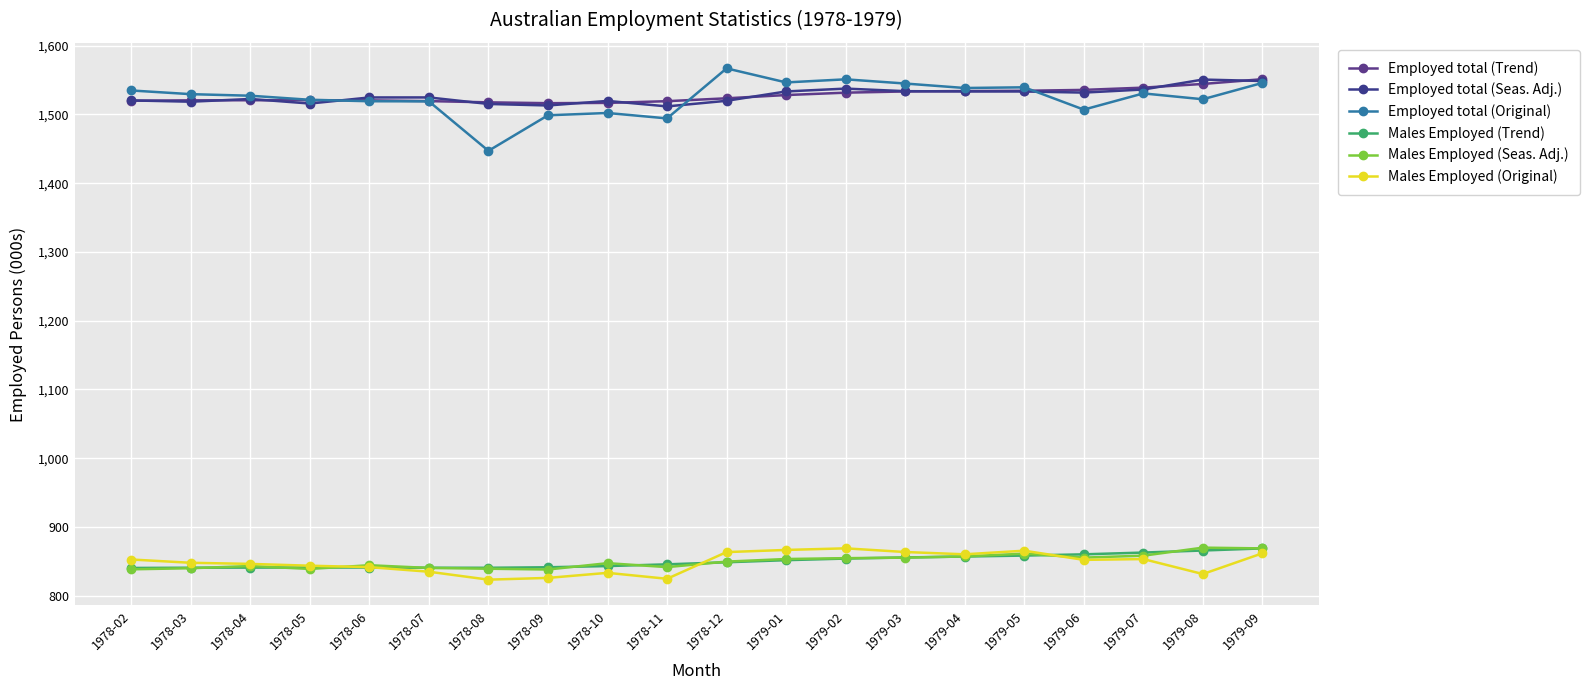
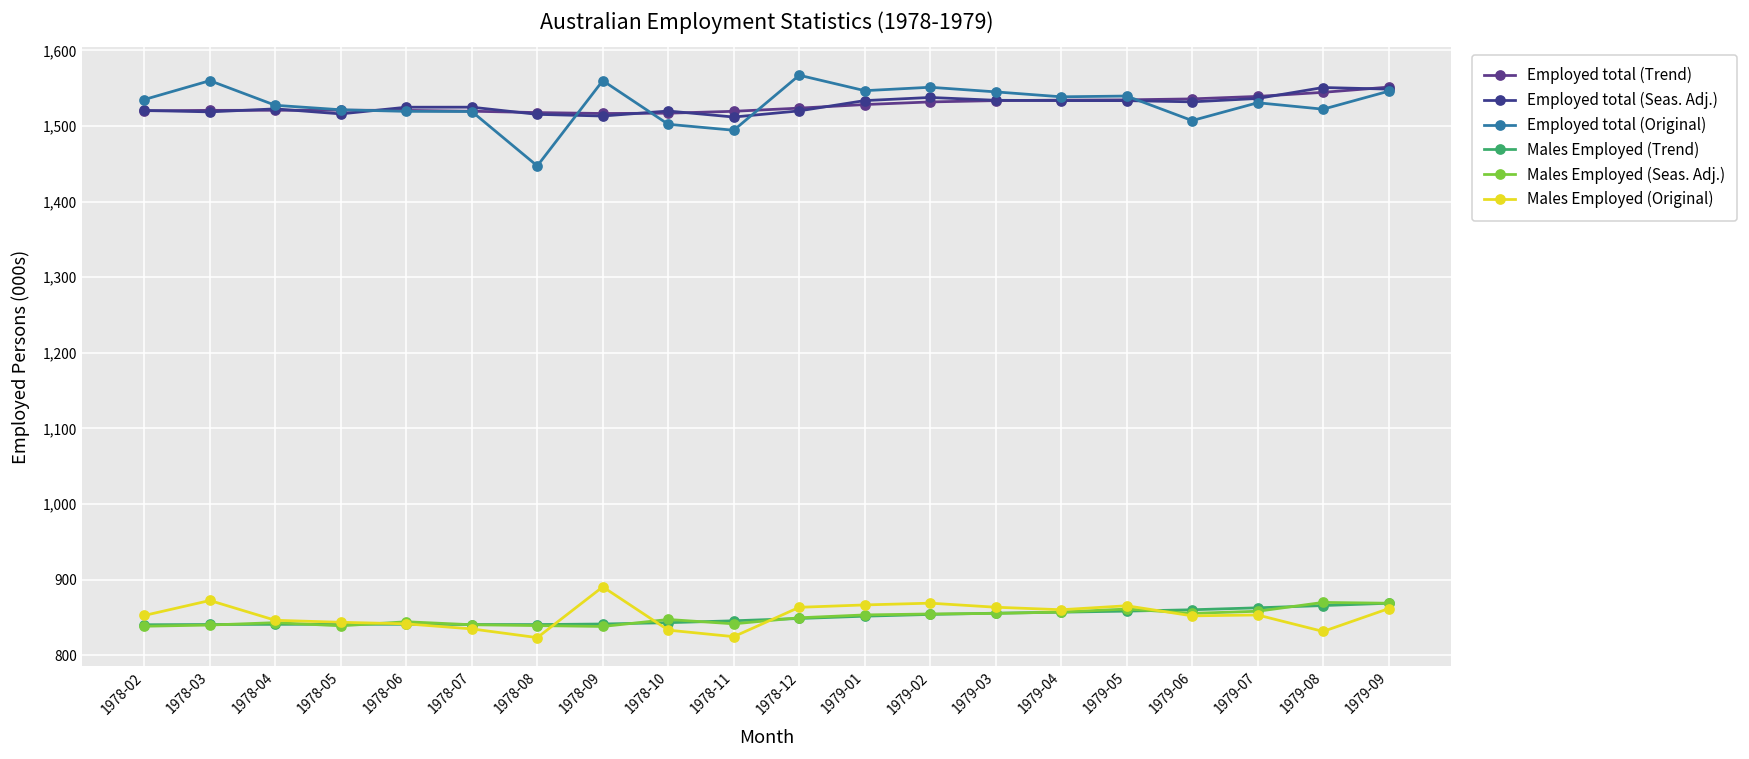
Employed total (Original), 1978-03: 1,530 -> 1,560
Males Employed (Original), 1978-03: 850 -> 870
Employed total (Original), 1978-09: 1,500 -> 1,560
Males Employed (Original), 1978-09: 830 -> 890
